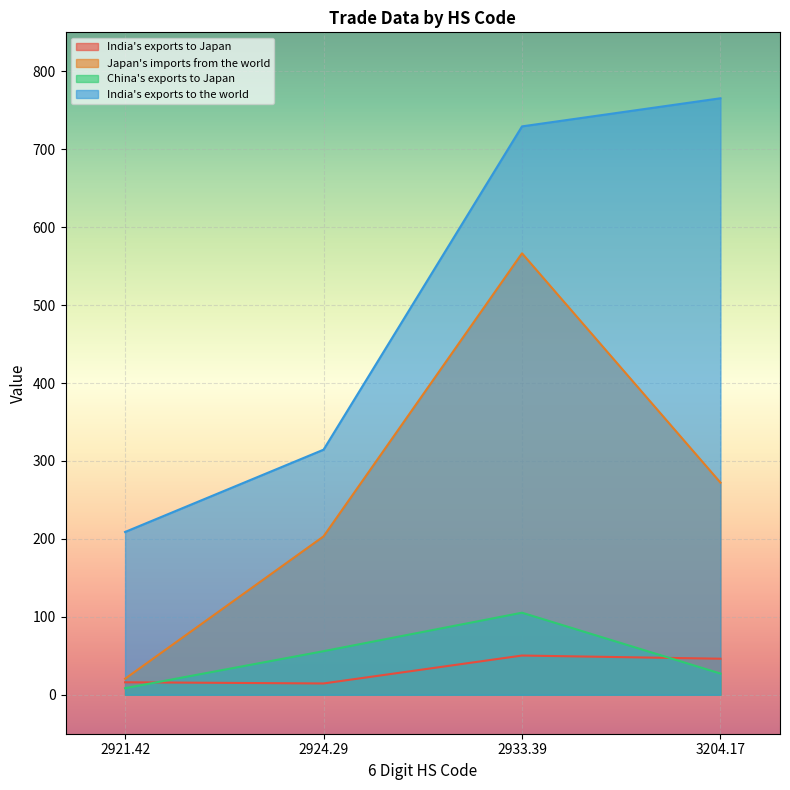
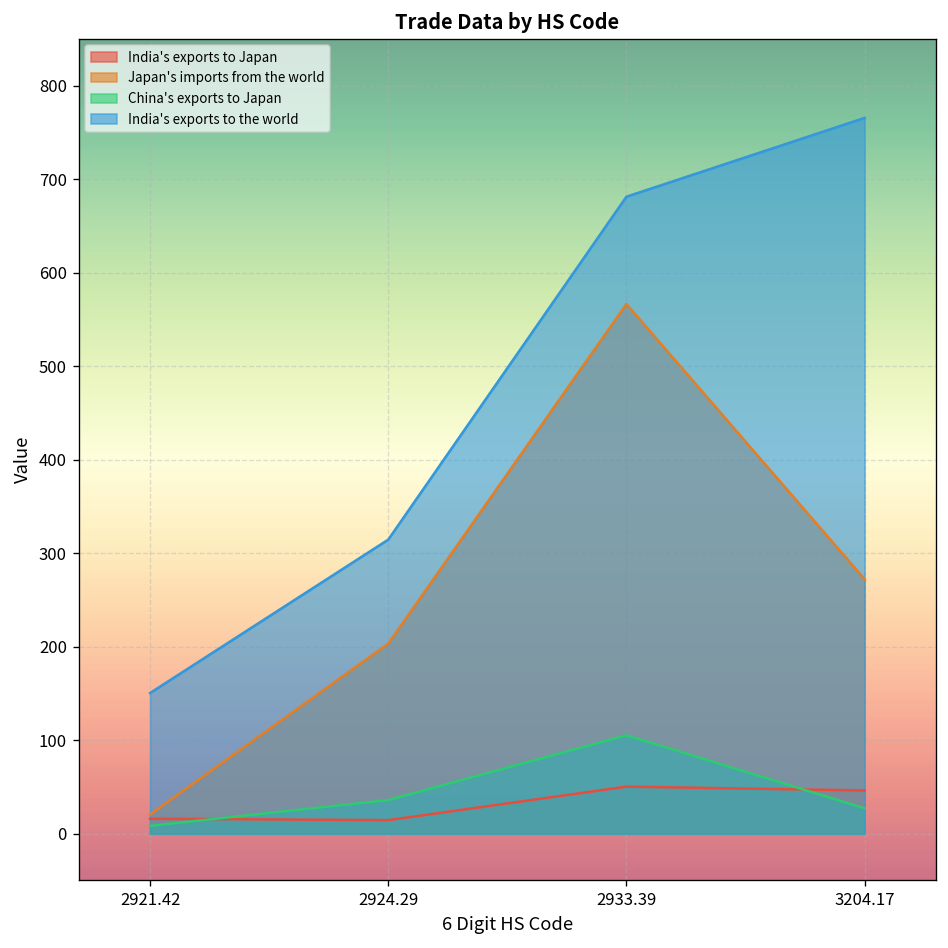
India's exports to the world, 2921.42: 210 -> 150
China's exports to Japan, 2924.29: 60 -> 40
India's exports to the world, 2933.39: 730 -> 680
